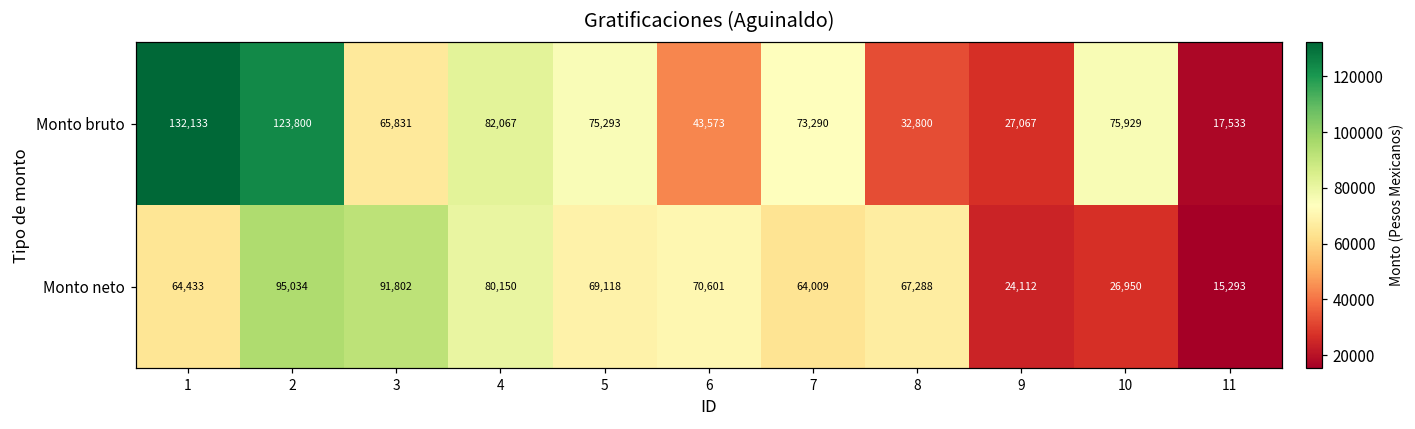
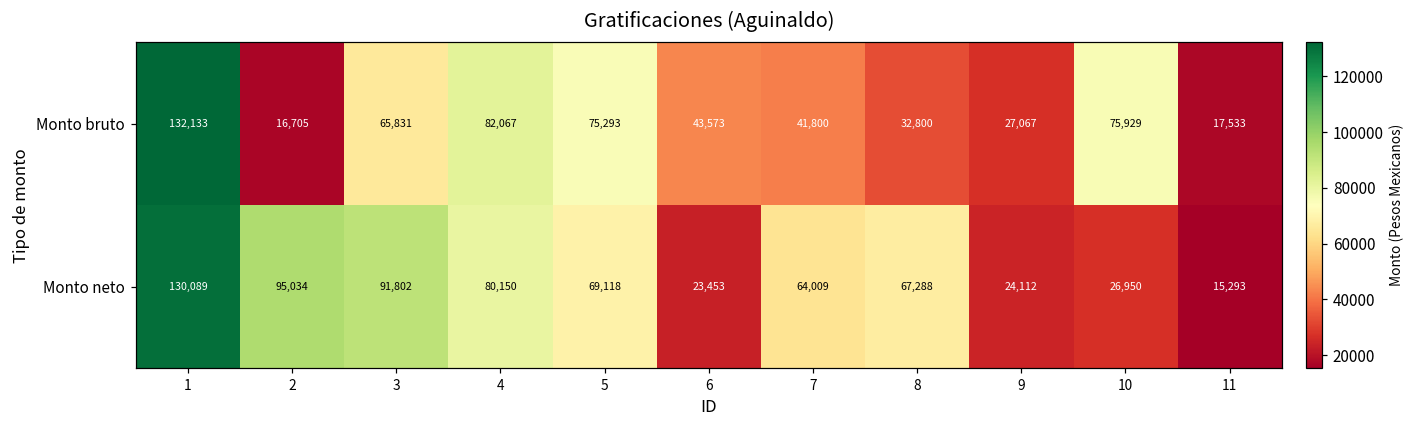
Monto bruto, 2: 123,800 -> 16,705
Monto bruto, 7: 73,290 -> 41,800
Monto neto, 1: 64,433 -> 130,089
Monto neto, 6: 70,601 -> 23,453
